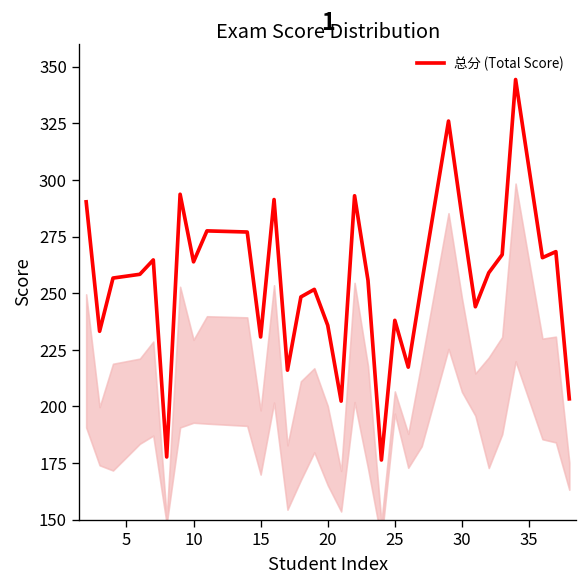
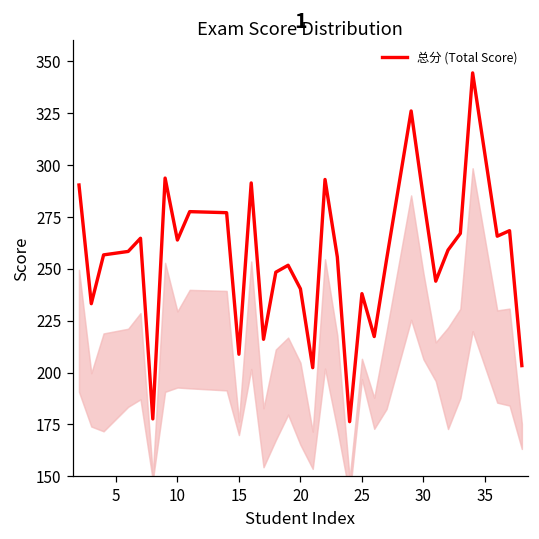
总分 (Total Score), 15: 231 -> 209
总分 (Total Score), 20: 236 -> 240
